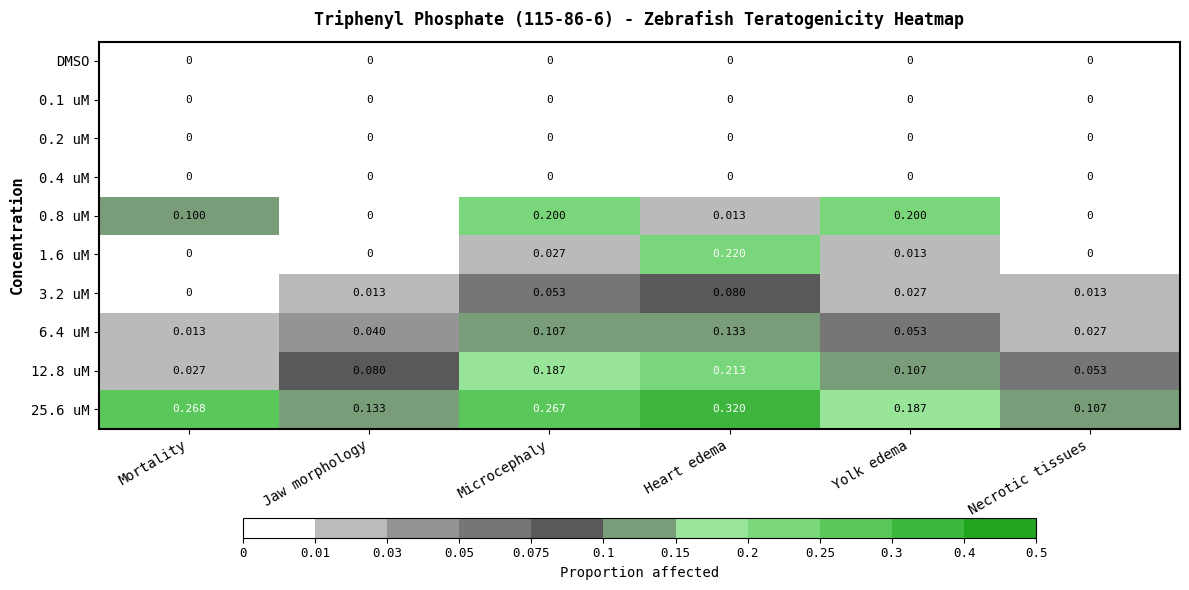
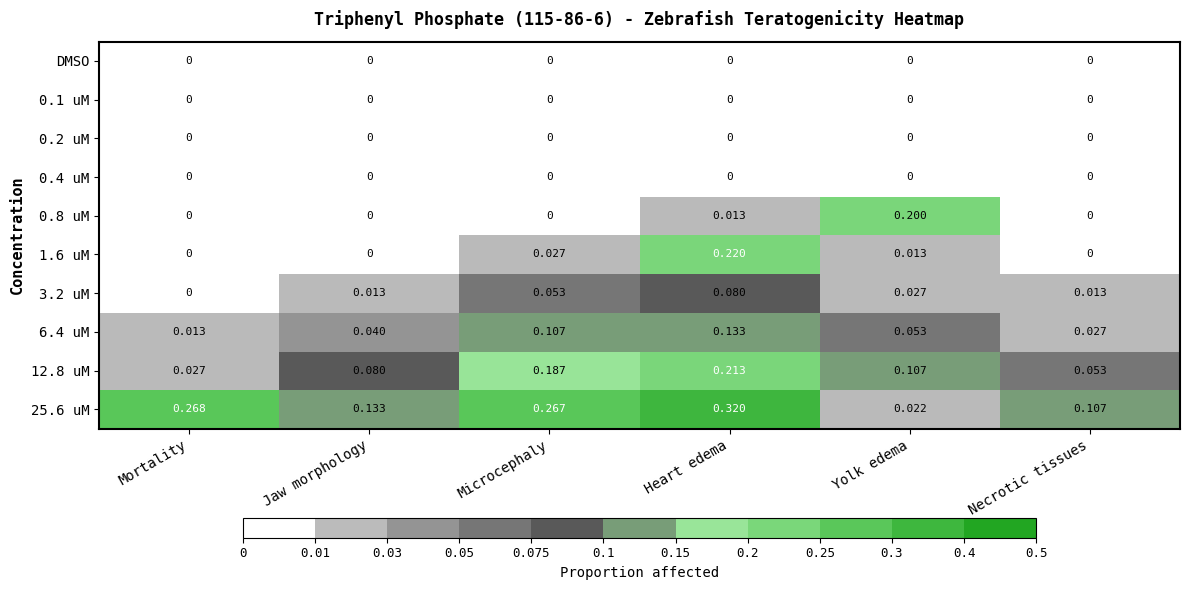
0.8 uM, Mortality: 0.100 -> 0
0.8 uM, Microcephaly: 0.200 -> 0
25.6 uM, Yolk edema: 0.187 -> 0.022
